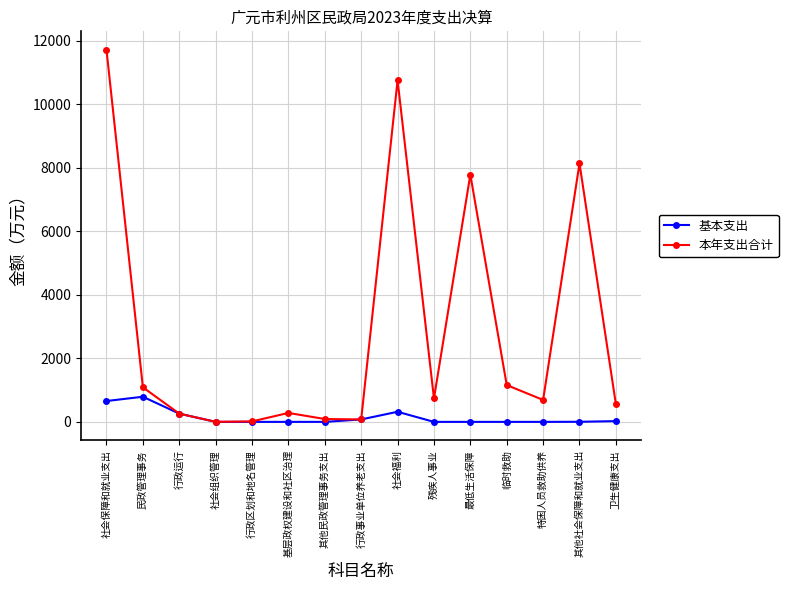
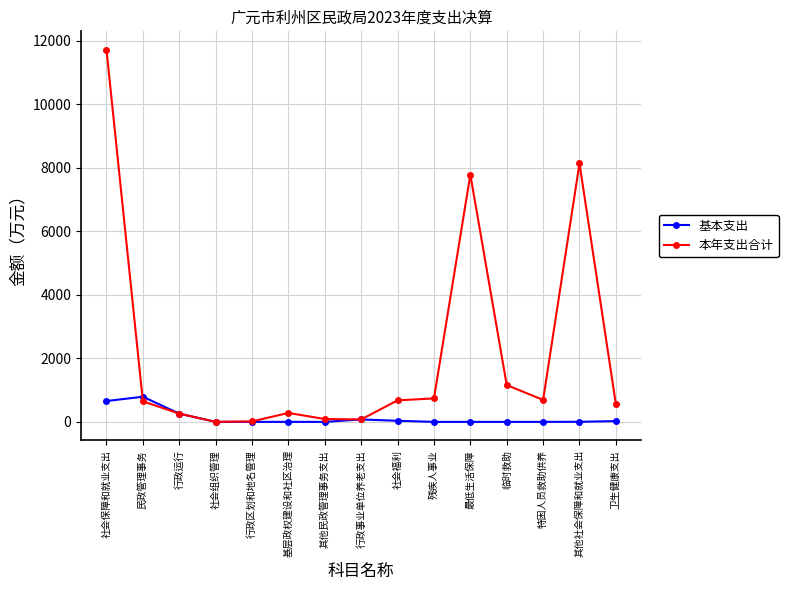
本年支出合计, 民政管理事务: 1100 -> 600
基本支出, 社会福利: 300 -> 0
本年支出合计, 社会福利: 10800 -> 700
